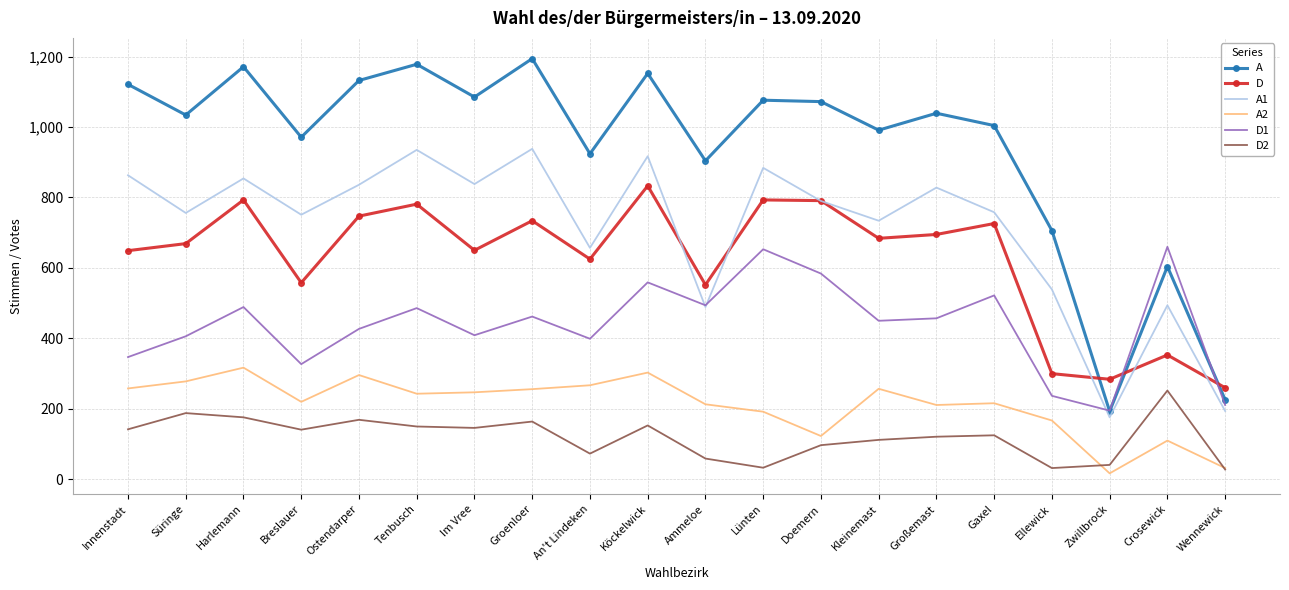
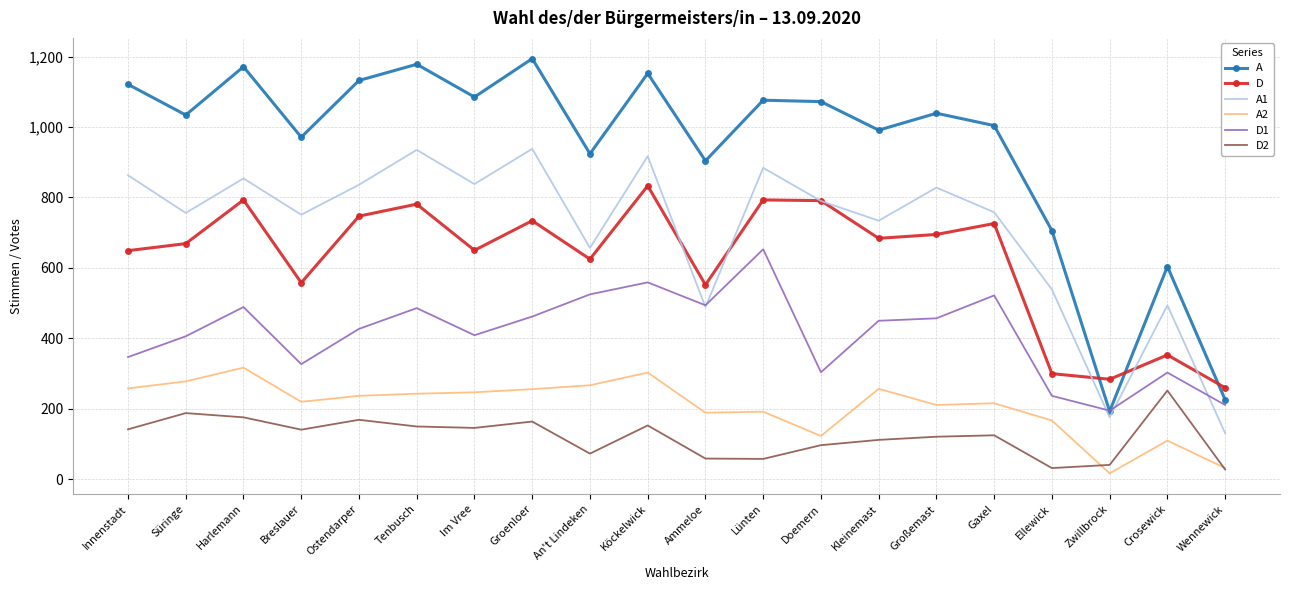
A2, Ostendarper: 300 -> 240
D1, An't Lindeken: 400 -> 530
A2, Ammeloe: 210 -> 190
D2, Lünten: 30 -> 60
D1, Doemern: 580 -> 300
D1, Crosewick: 660 -> 300
A1, Wennewick: 190 -> 130
